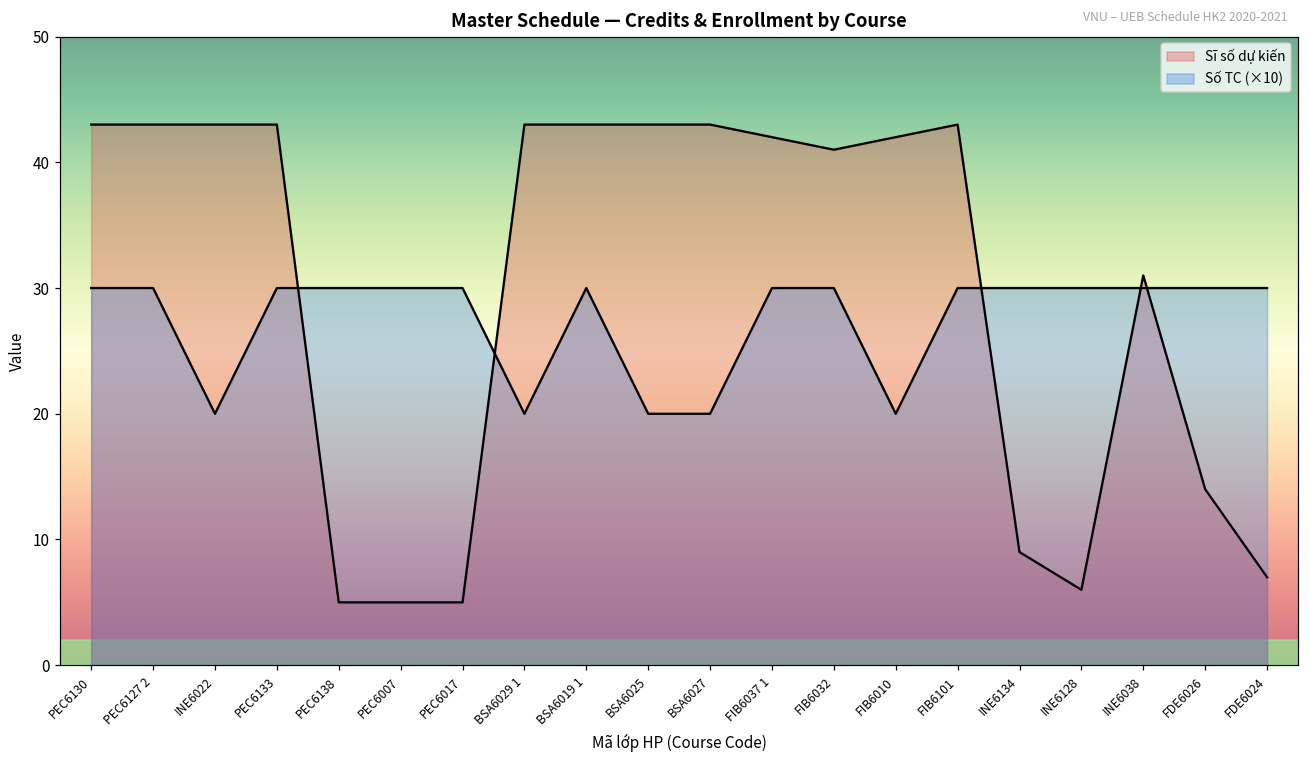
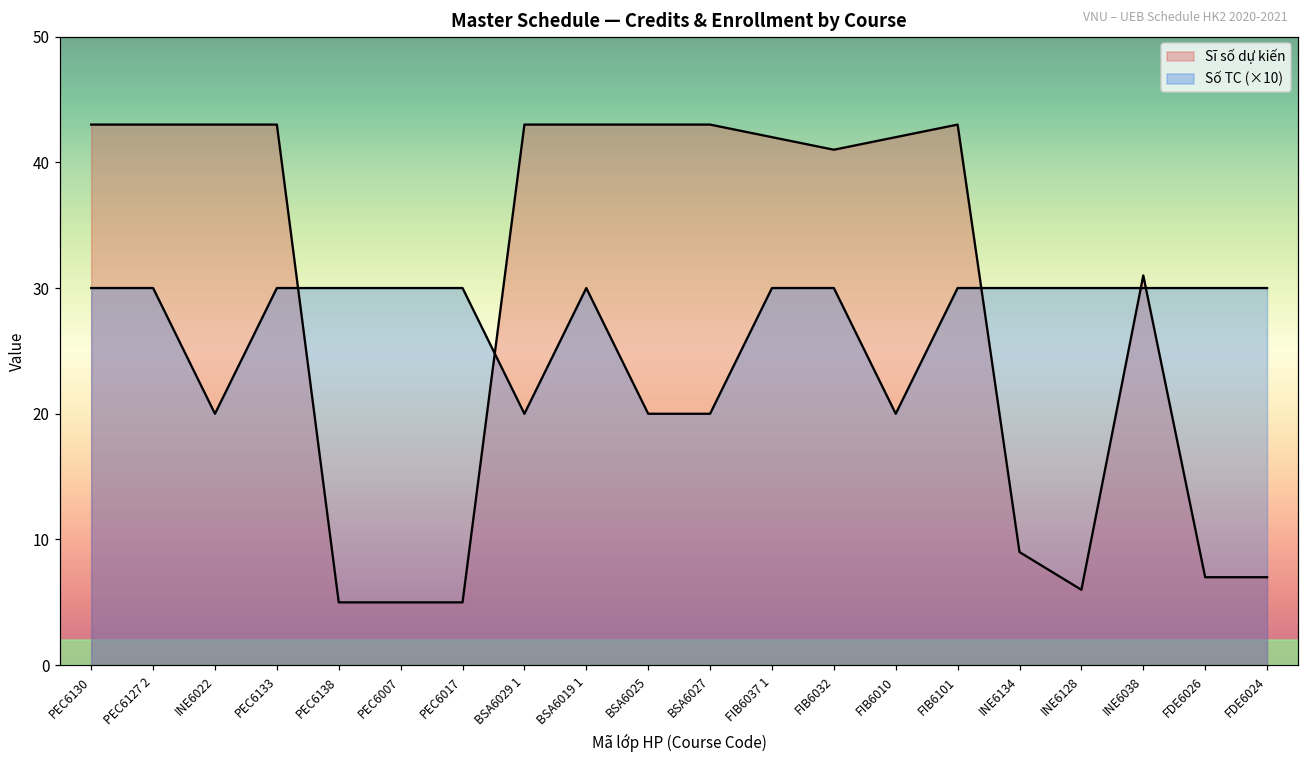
Sĩ số dự kiến, FDE6026: 14 -> 7
